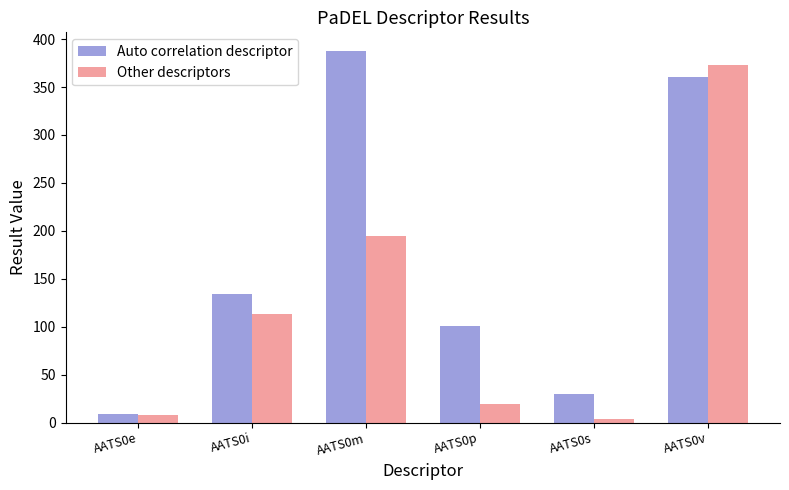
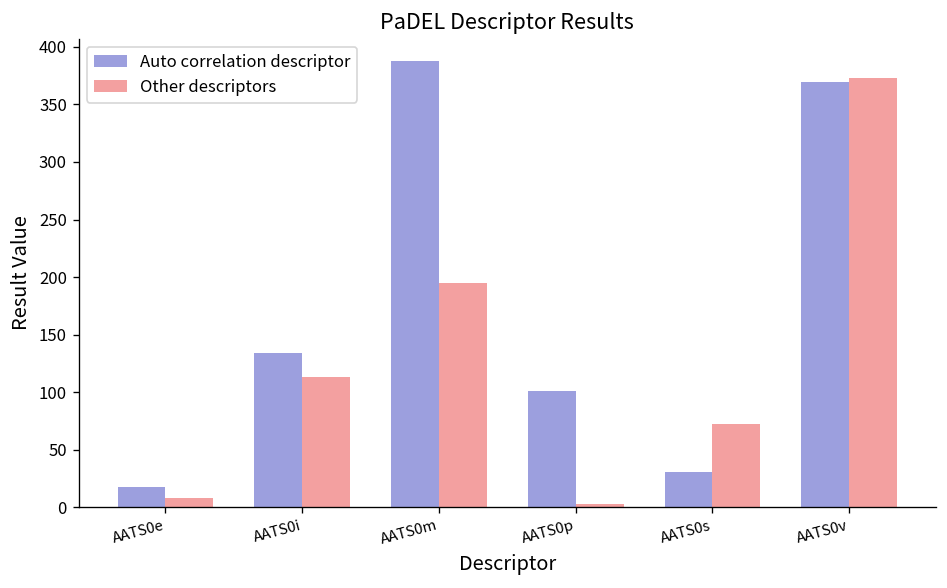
Auto correlation descriptor, AATS0e: 10 -> 20
Other descriptors, AATS0p: 20 -> 0
Other descriptors, AATS0s: 0 -> 70
Auto correlation descriptor, AATS0v: 360 -> 370
